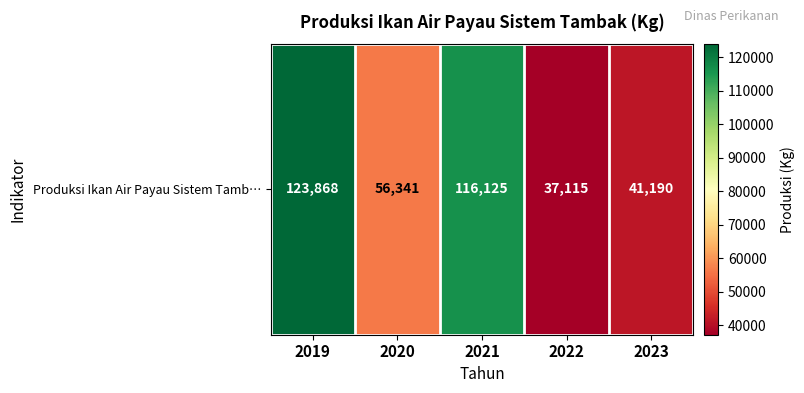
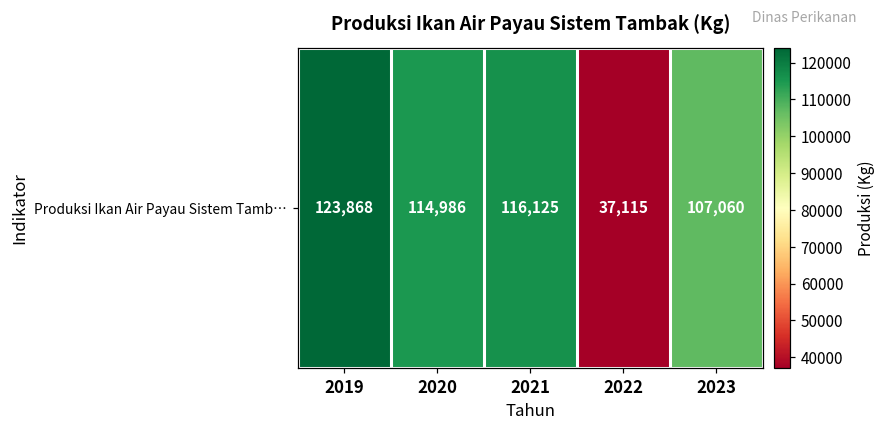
Produksi Ikan Air Payau Sistem Tamb…, 2020: 56,341 -> 114,986
Produksi Ikan Air Payau Sistem Tamb…, 2023: 41,190 -> 107,060
